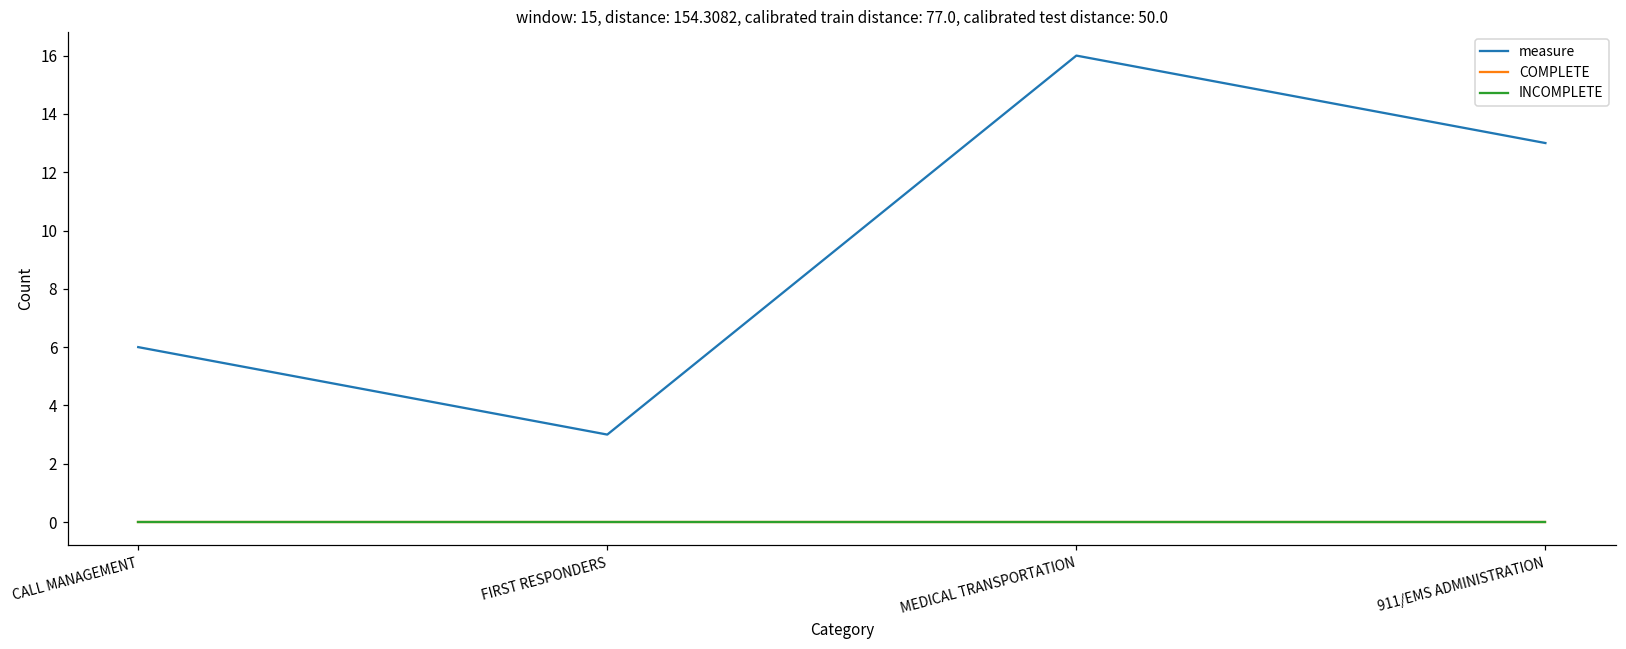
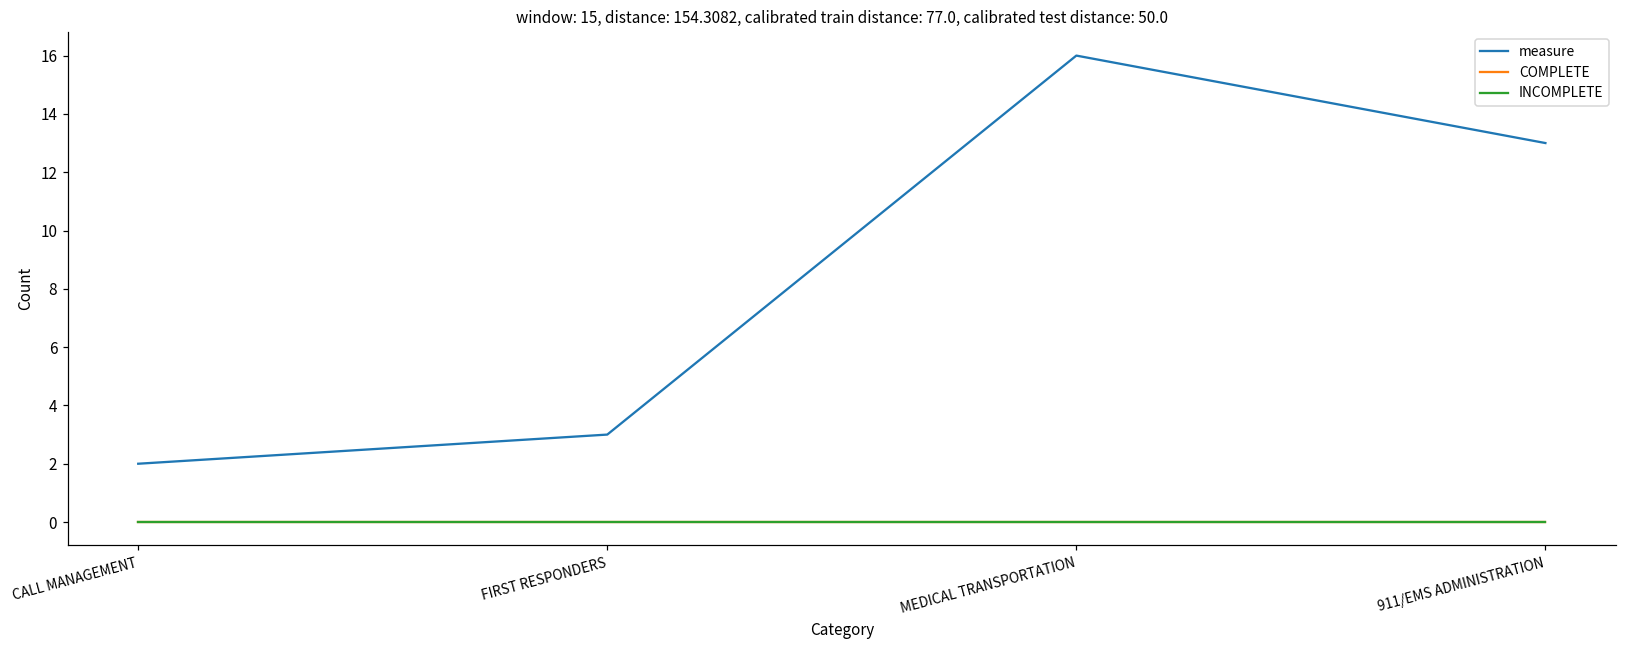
measure, CALL MANAGEMENT: 6 -> 2
